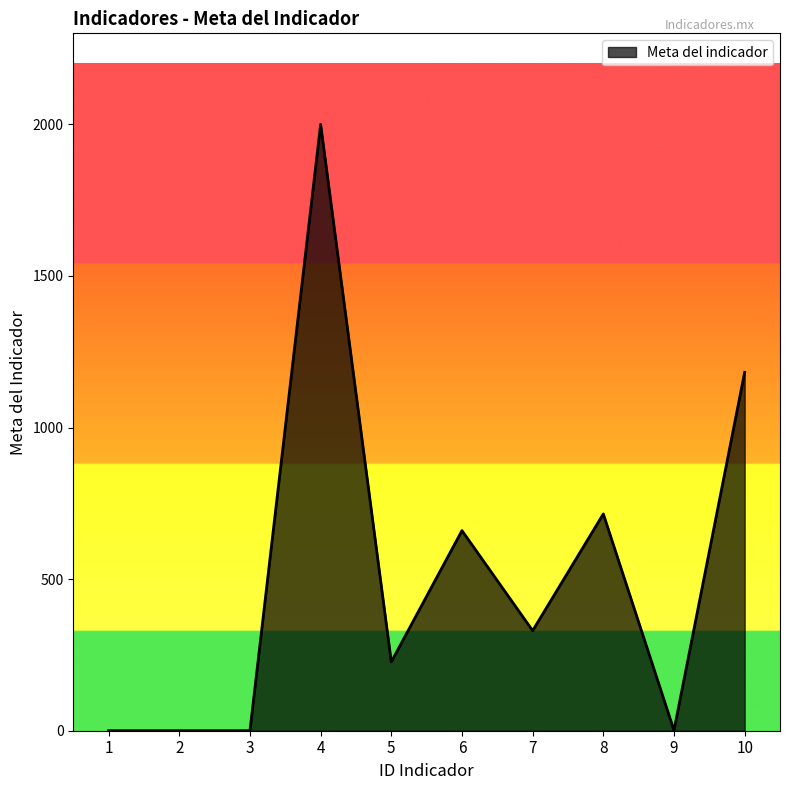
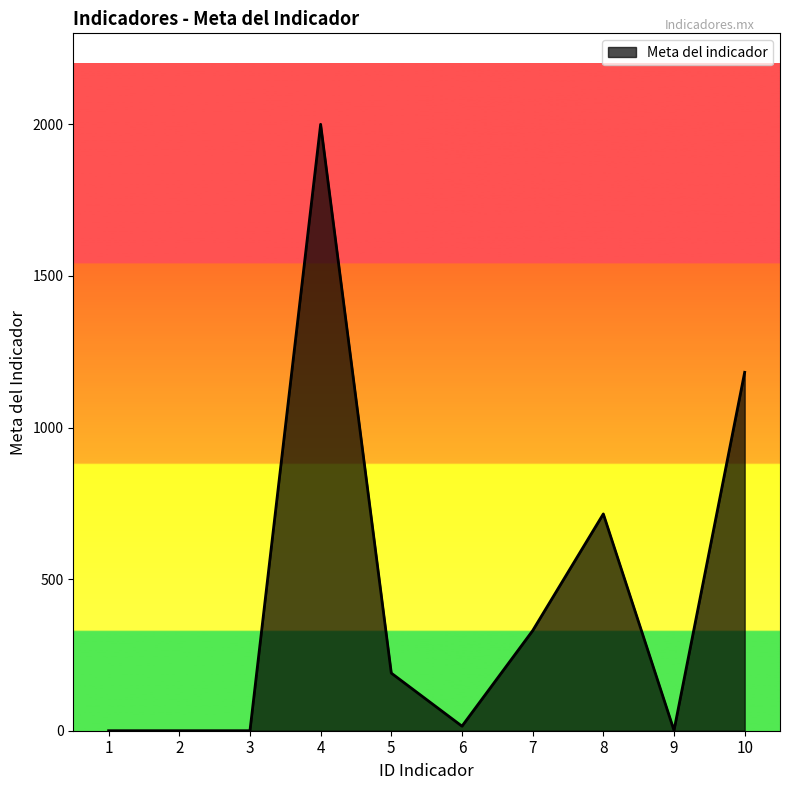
5: 230 -> 190
6: 660 -> 20
